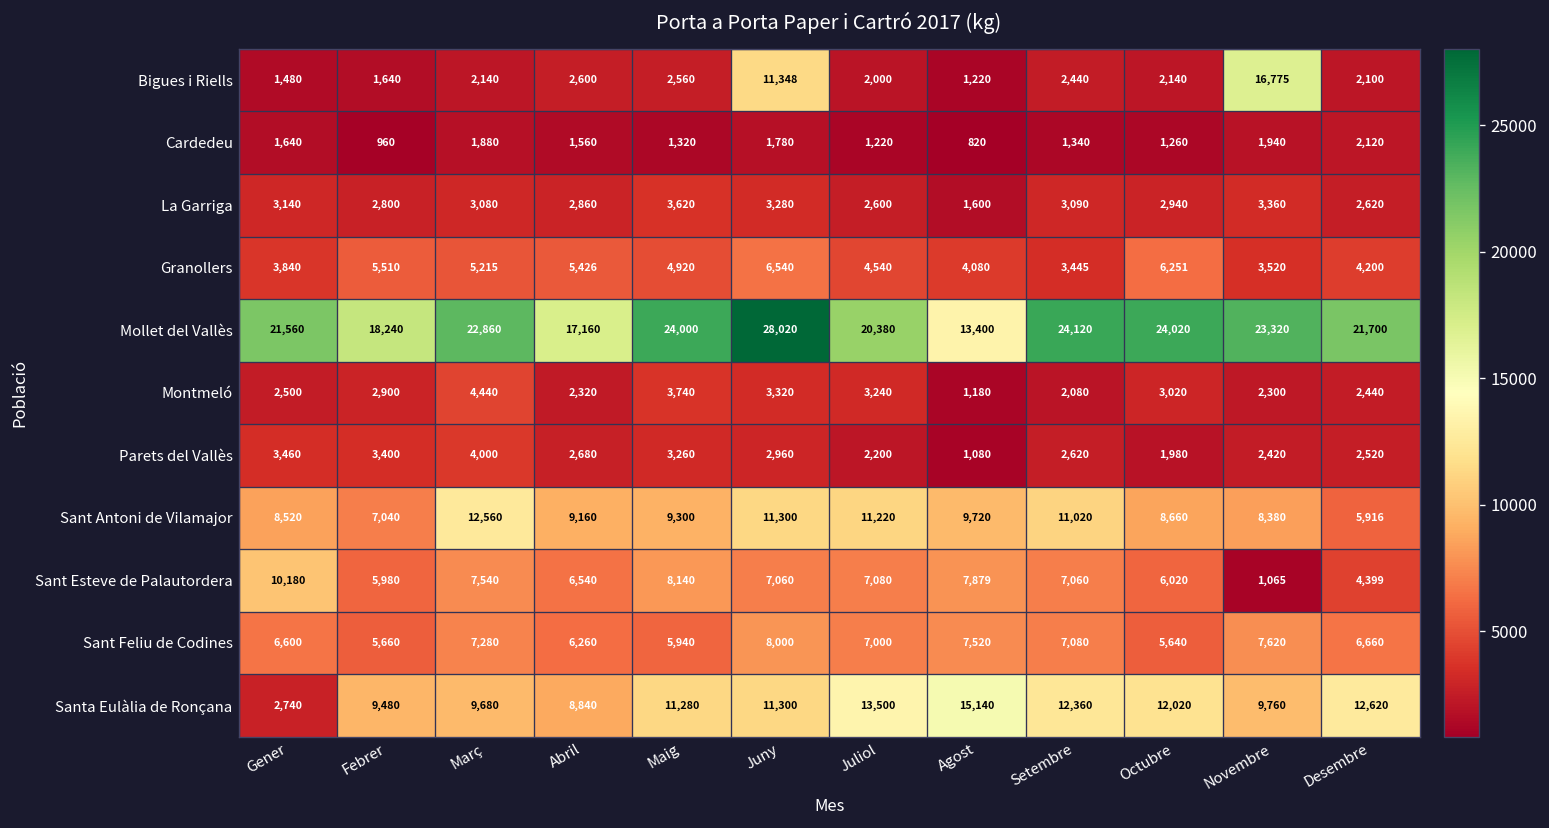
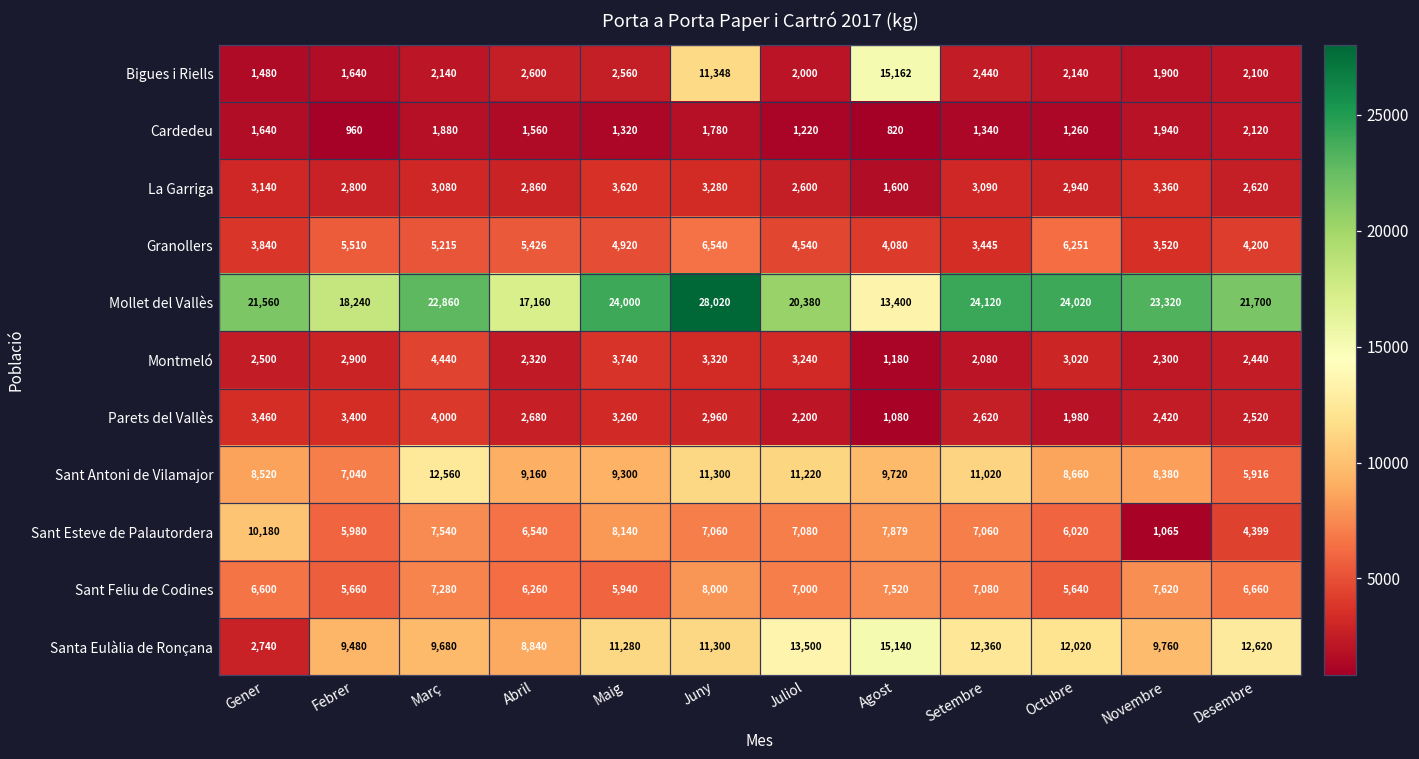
Bigues i Riells, Agost: 1,220 -> 15,162
Bigues i Riells, Novembre: 16,775 -> 1,900
